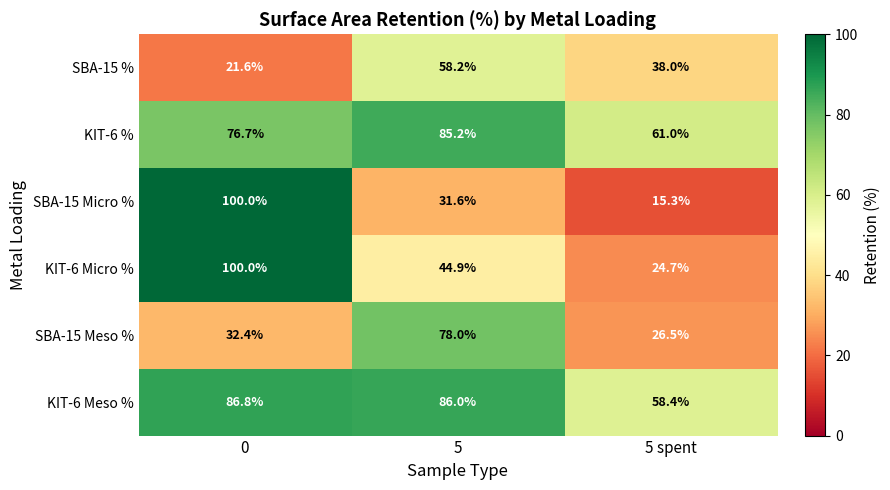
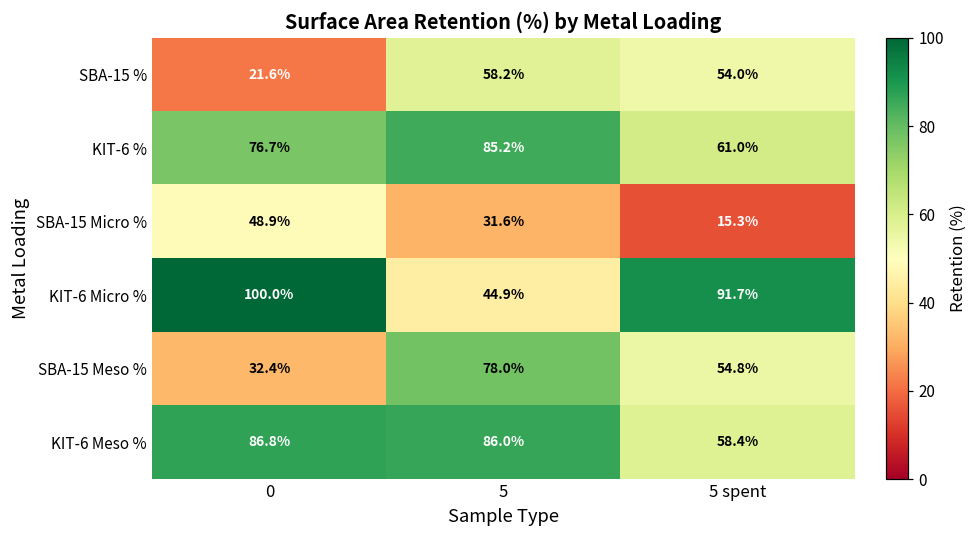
SBA-15 %, 5 spent: 38.0% -> 54.0%
SBA-15 Micro %, 0: 100.0% -> 48.9%
KIT-6 Micro %, 5 spent: 24.7% -> 91.7%
SBA-15 Meso %, 5 spent: 26.5% -> 54.8%
